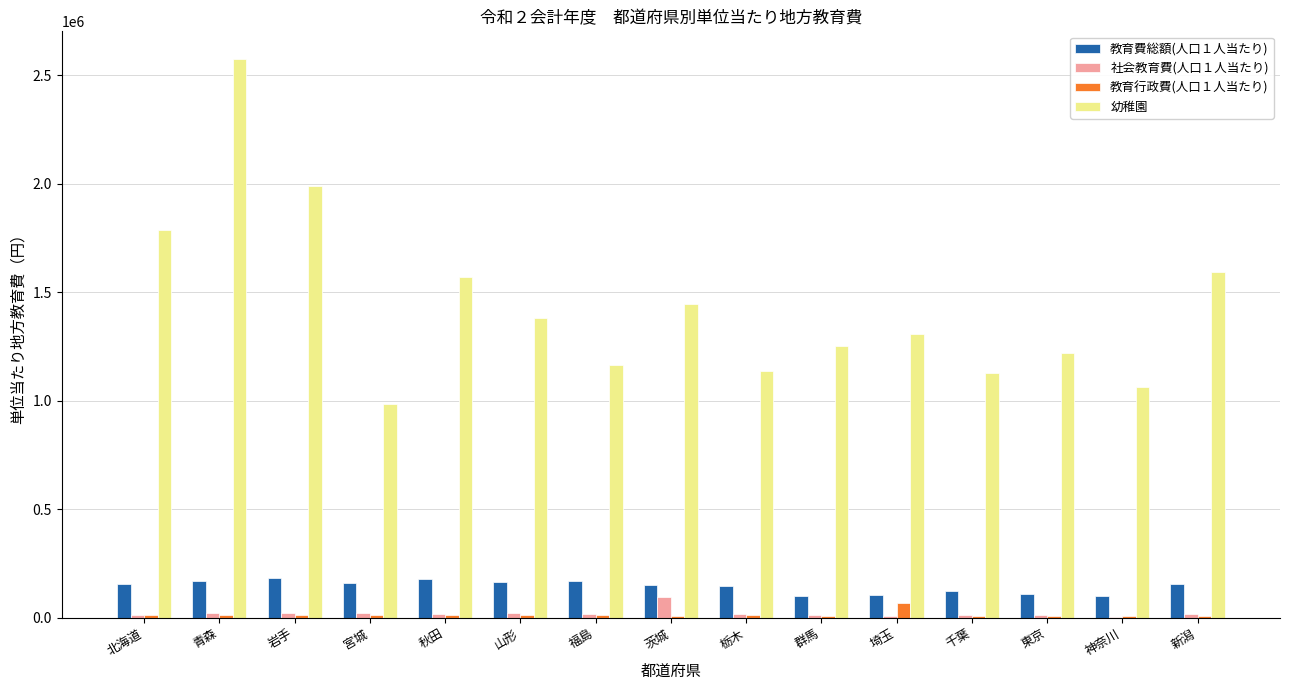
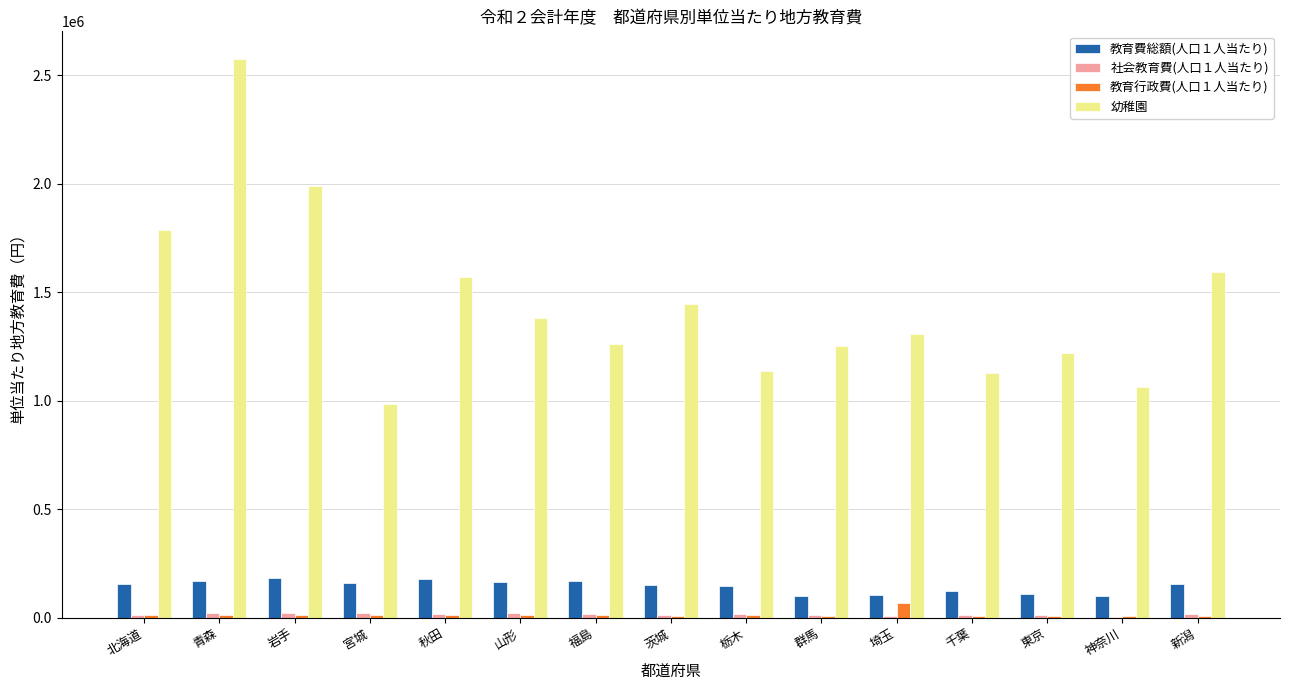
幼稚園, 福島: 1160000 -> 1260000
社会教育費(人口１人当たり), 茨城: 100000 -> 10000
